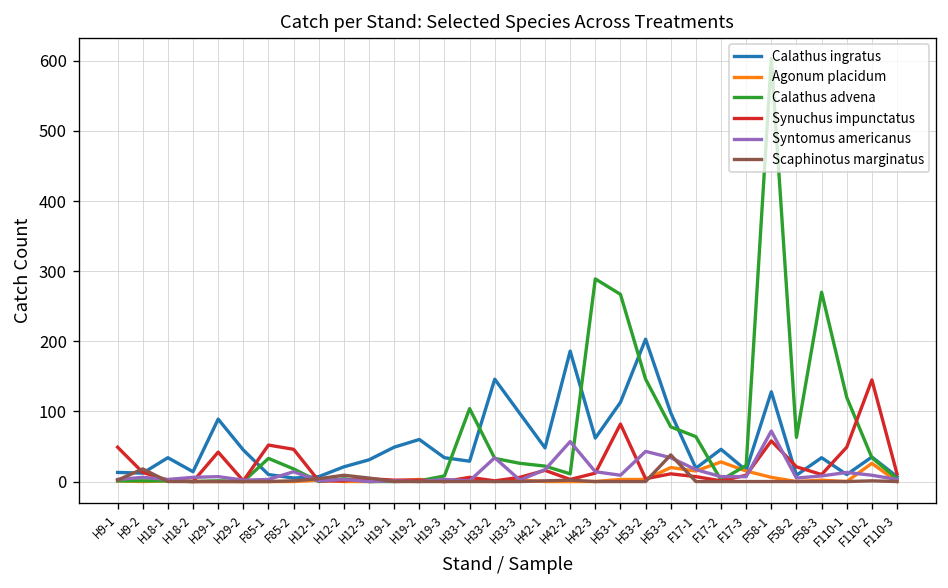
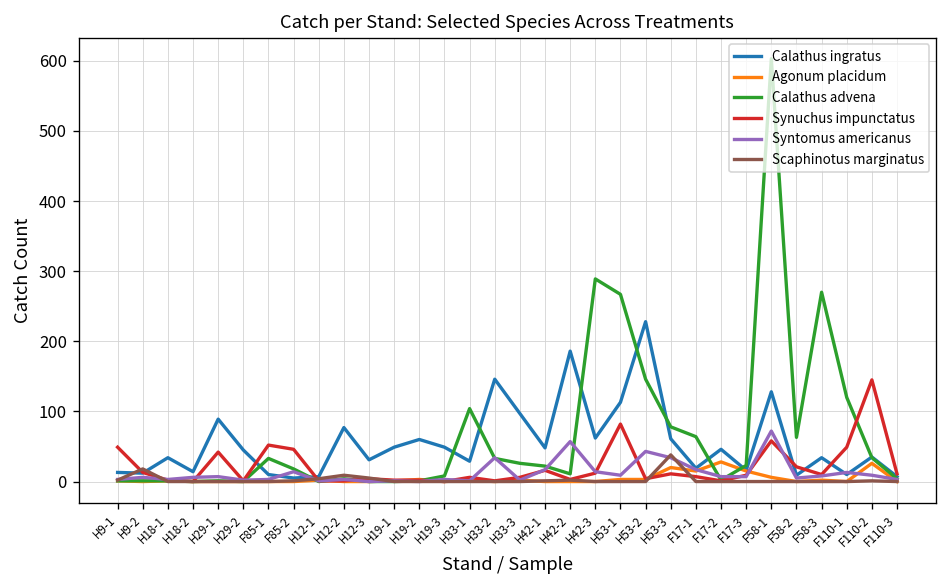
Calathus ingratus, H12-2: 20 -> 80
Calathus ingratus, H19-3: 30 -> 50
Calathus ingratus, H53-2: 200 -> 230
Calathus ingratus, H53-3: 100 -> 60
